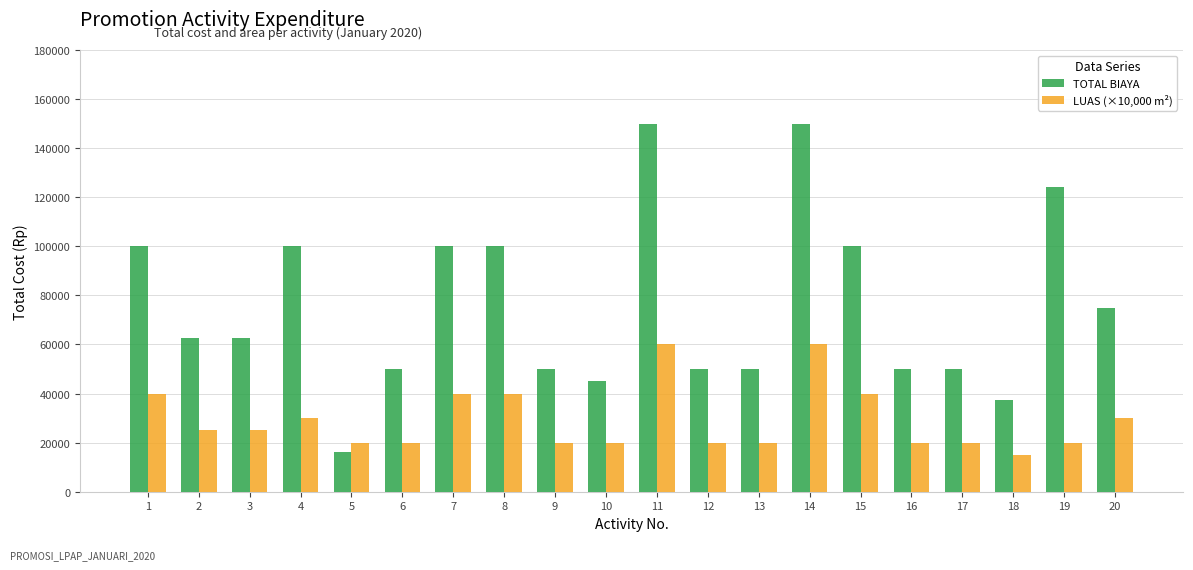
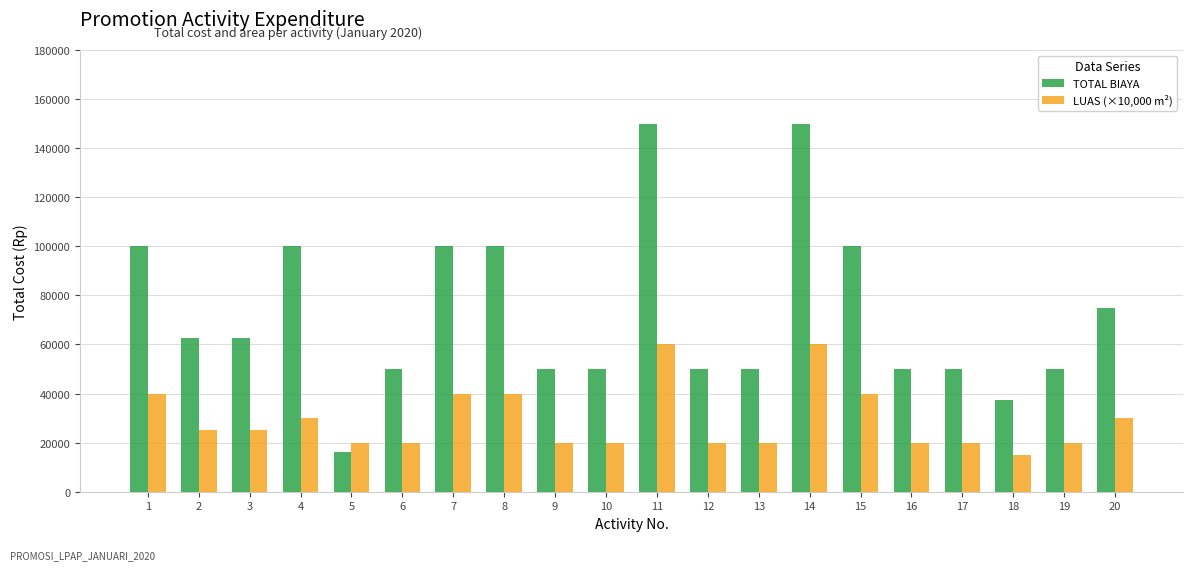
TOTAL BIAYA, 10: 45000 -> 50000
TOTAL BIAYA, 19: 124000 -> 50000
